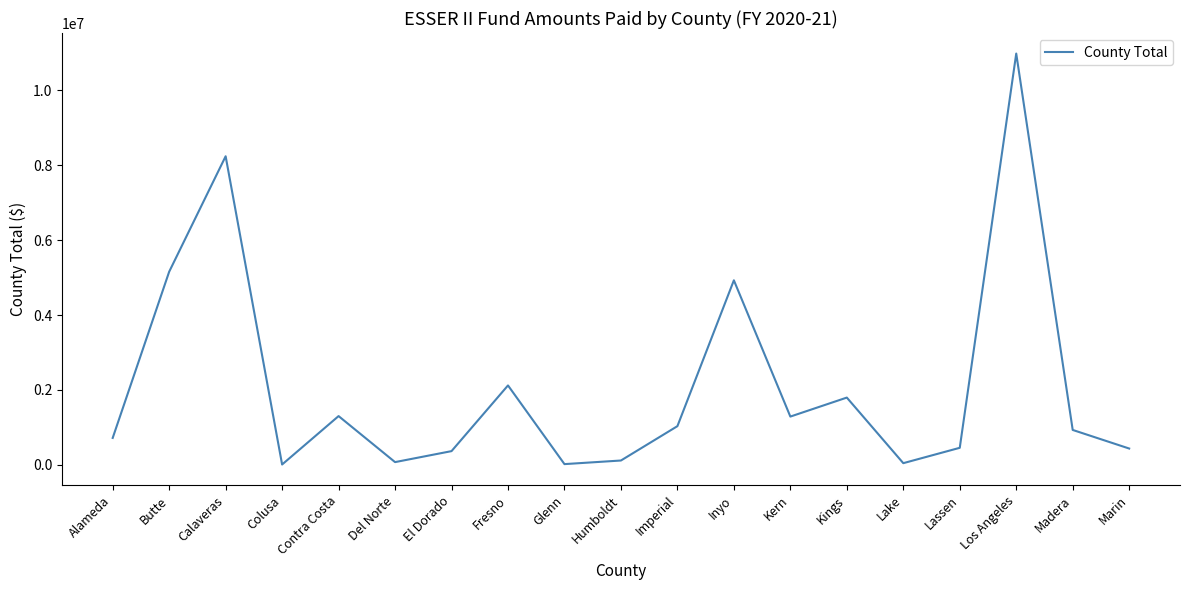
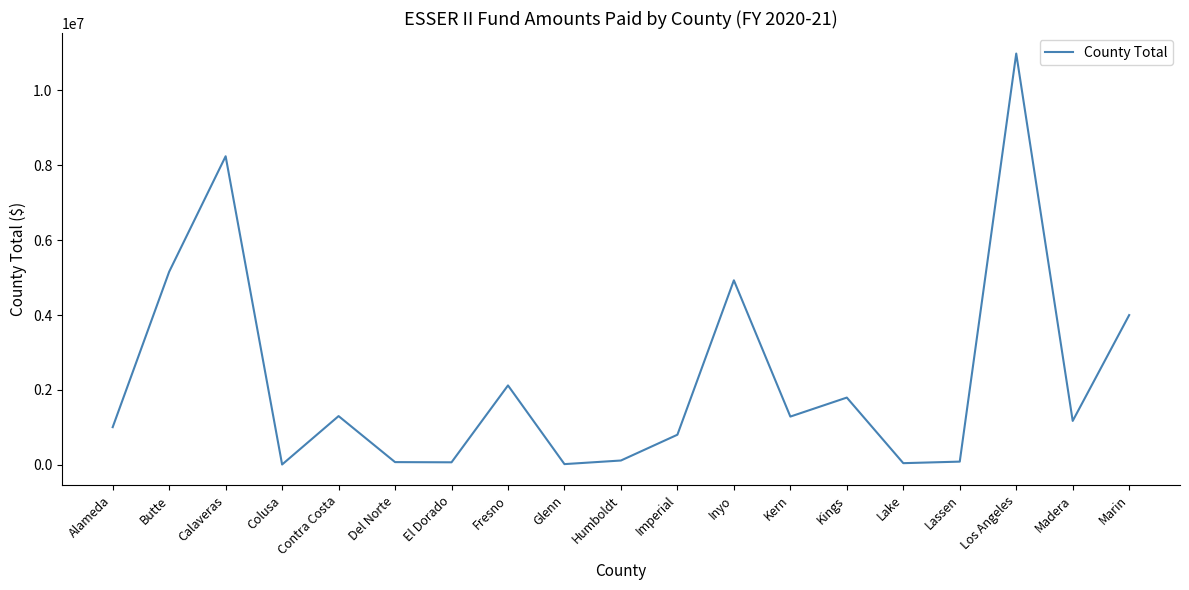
Alameda: 700000 -> 1000000
El Dorado: 400000 -> 100000
Imperial: 1000000 -> 800000
Lassen: 500000 -> 100000
Madera: 900000 -> 1200000
Marin: 400000 -> 4000000
